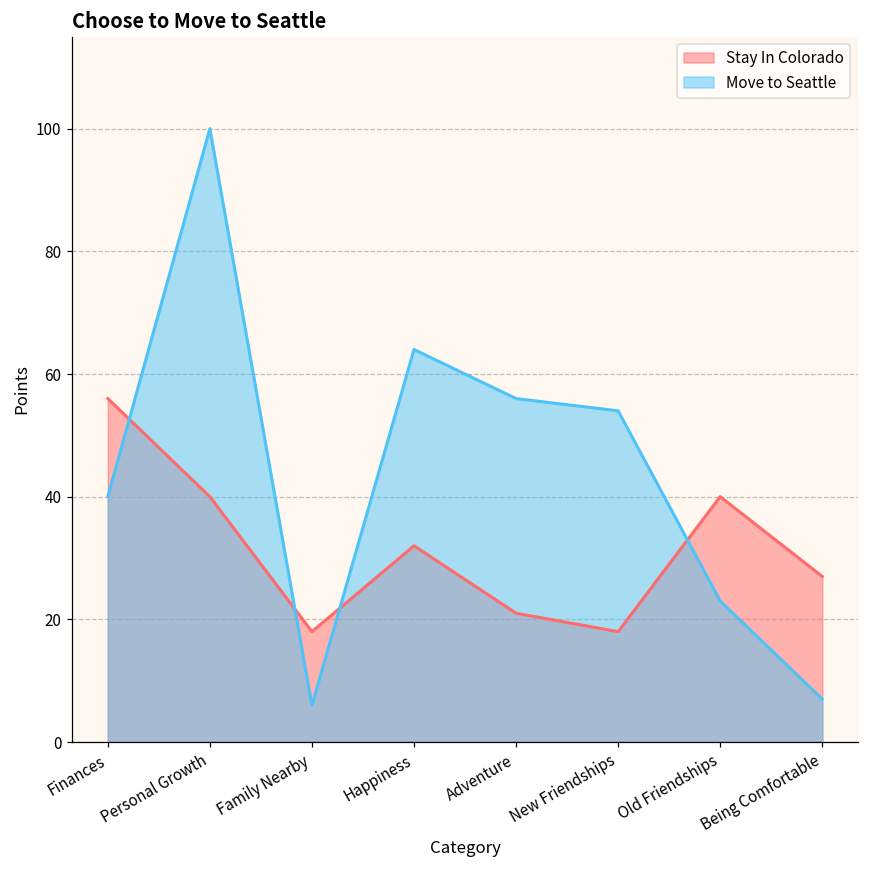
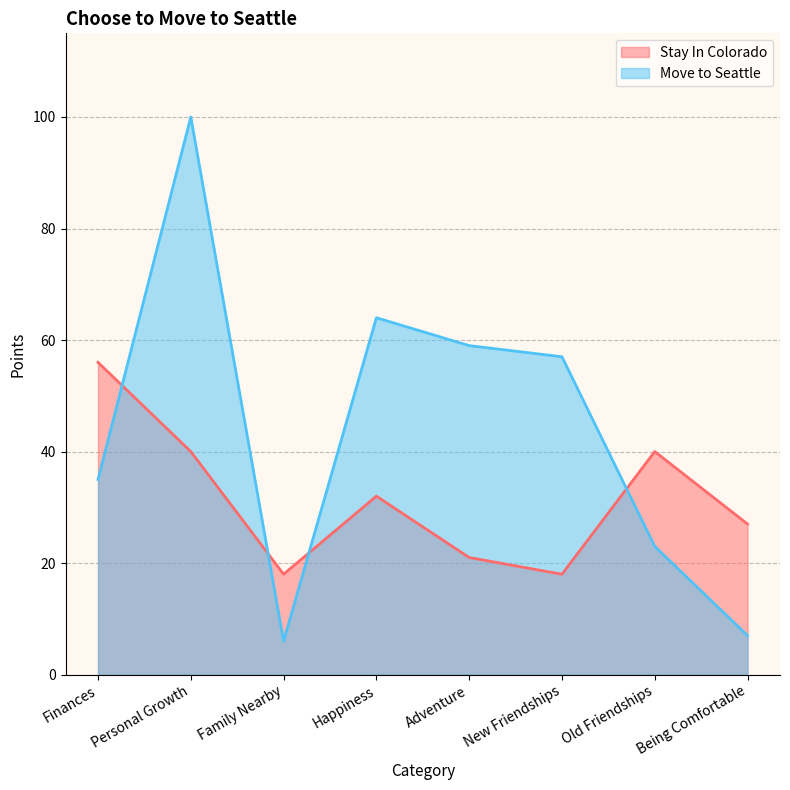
Move to Seattle, Finances: 40 -> 35
Move to Seattle, Adventure: 56 -> 59
Move to Seattle, New Friendships: 54 -> 57
